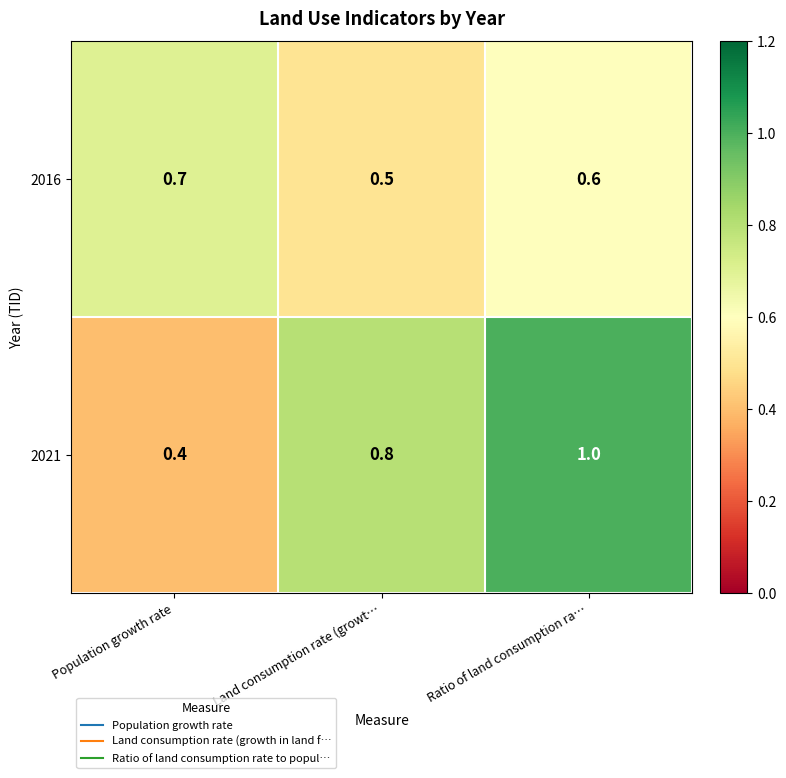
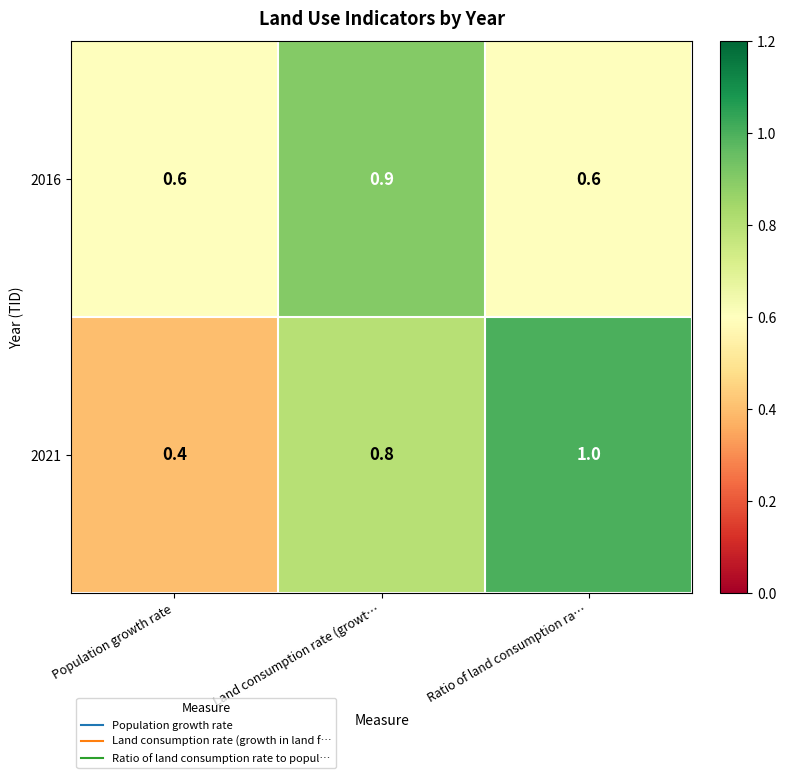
2016, Population growth rate: 0.7 -> 0.6
2016, Land consumption rate (growt…: 0.5 -> 0.9
